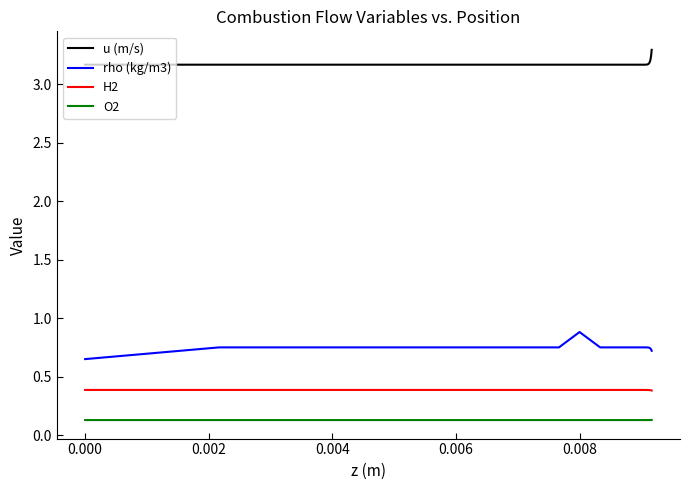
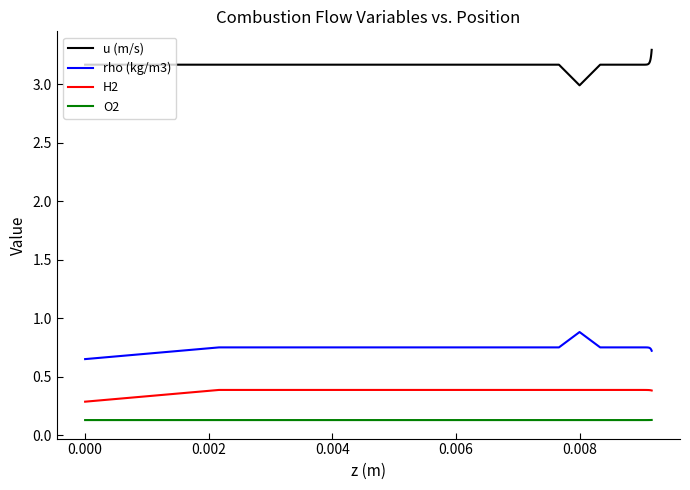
H2, 0.000: 0.39 -> 0.29
u (m/s), 0.008: 3.17 -> 2.99
